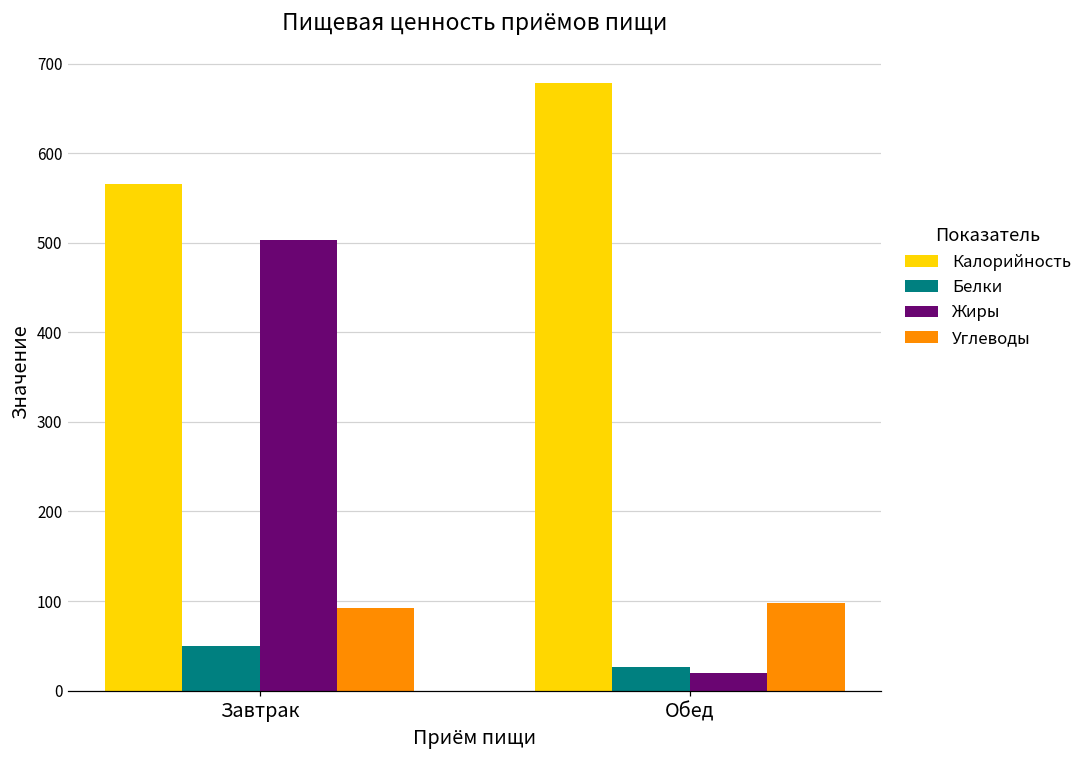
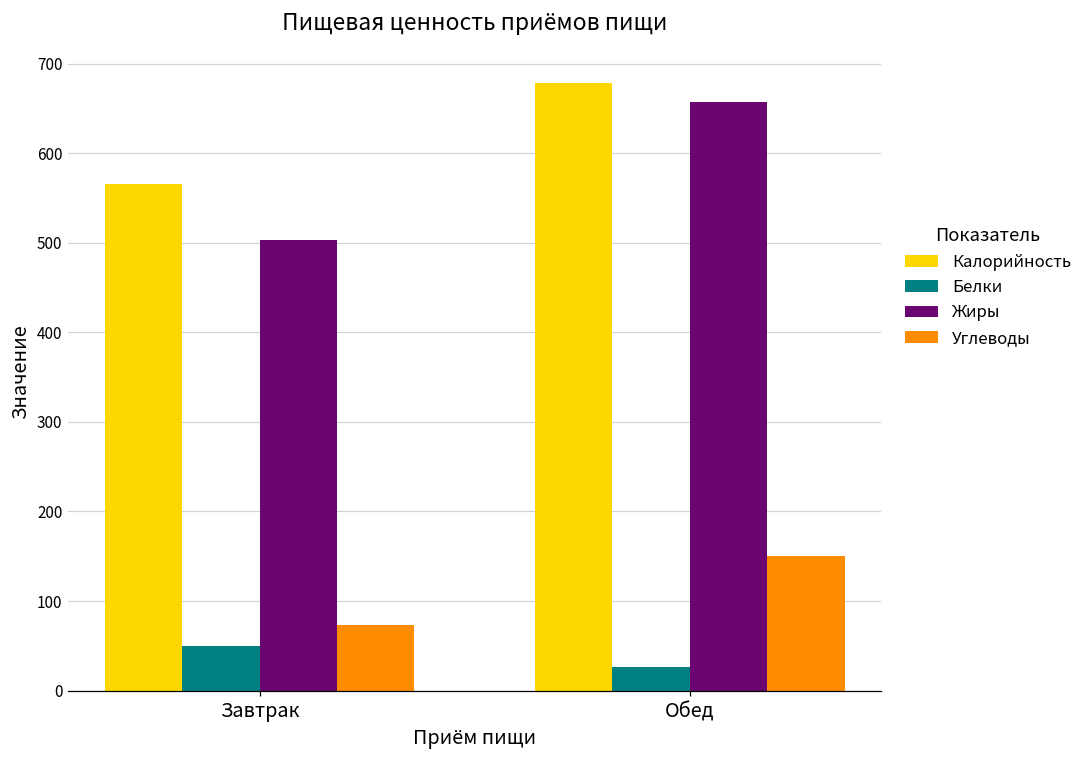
Углеводы, Завтрак: 90 -> 70
Жиры, Обед: 20 -> 660
Углеводы, Обед: 100 -> 150
